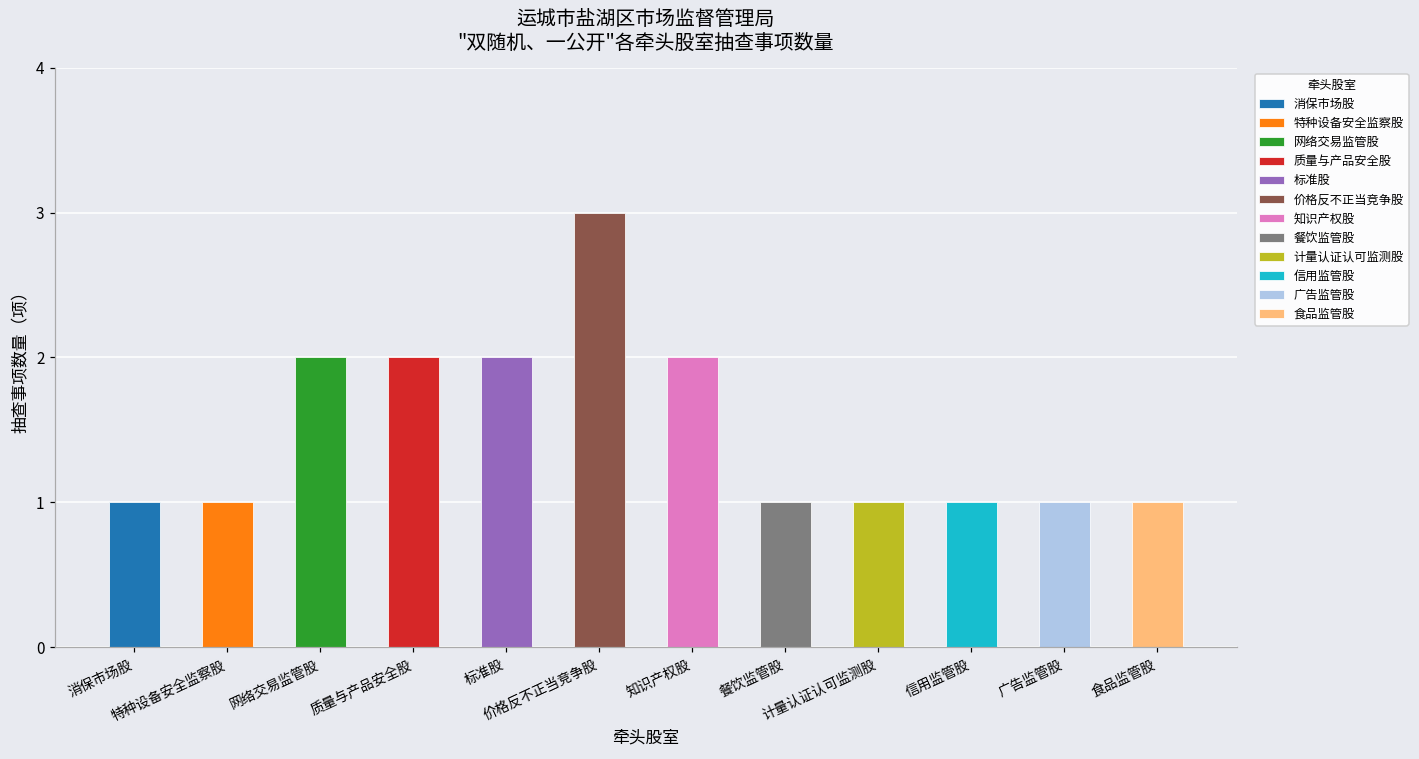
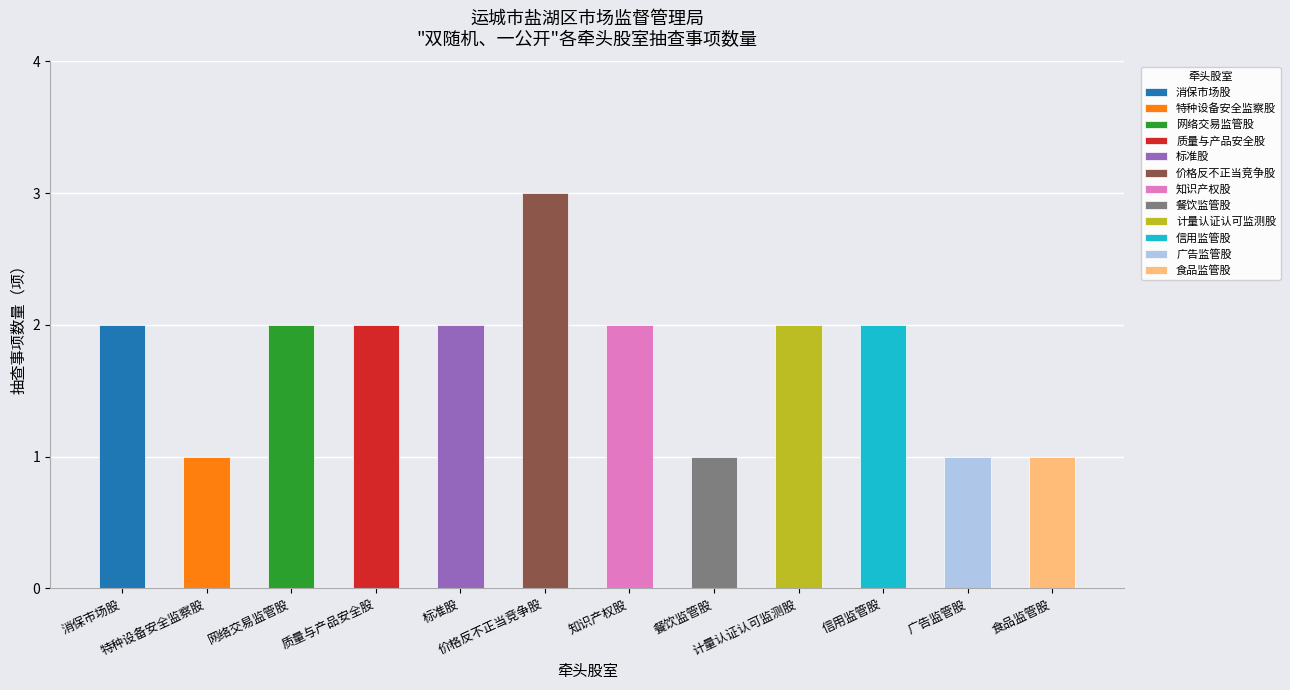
消保市场股: 1 -> 2
计量认证认可监测股: 1 -> 2
信用监管股: 1 -> 2
